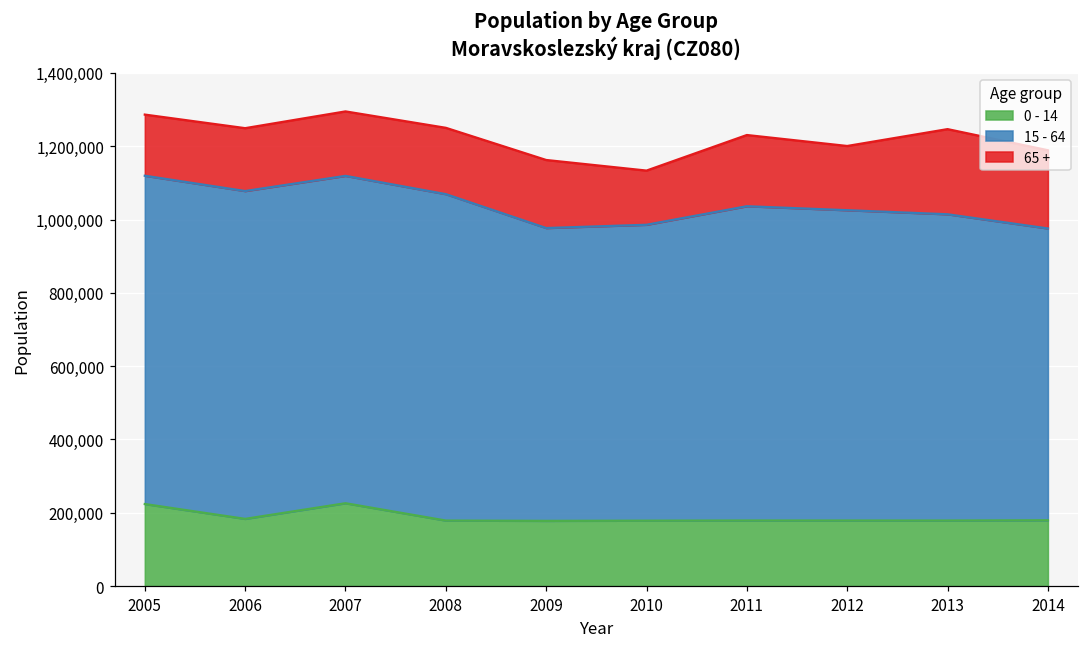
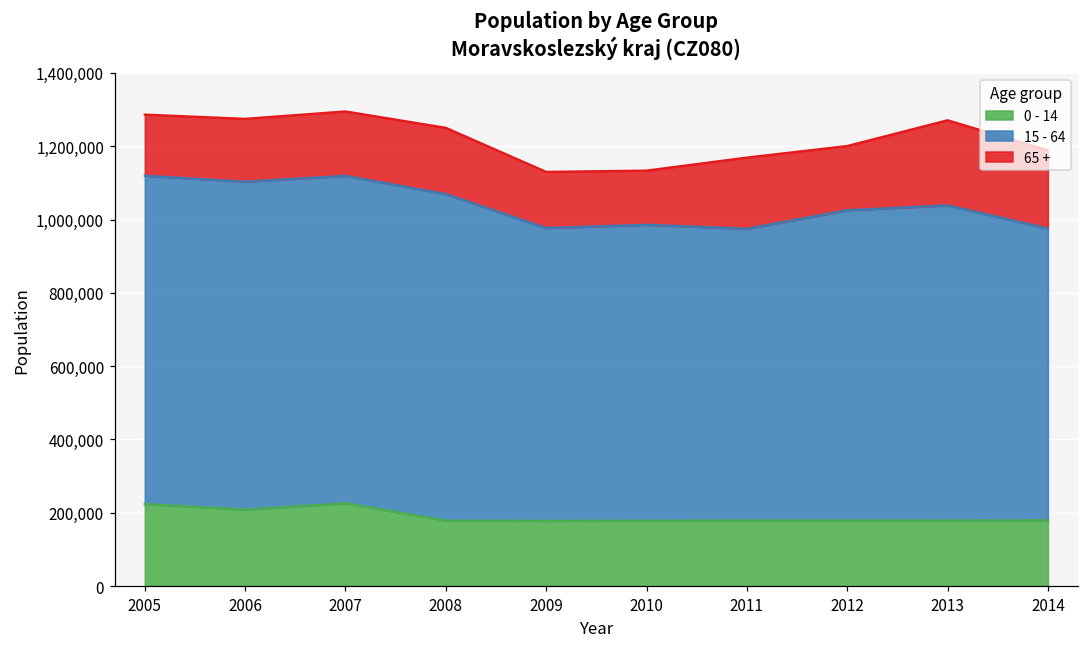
0 - 14, 2006: 180,000 -> 210,000
65 +, 2009: 190,000 -> 150,000
15 - 64, 2011: 860,000 -> 800,000
15 - 64, 2013: 840,000 -> 860,000
